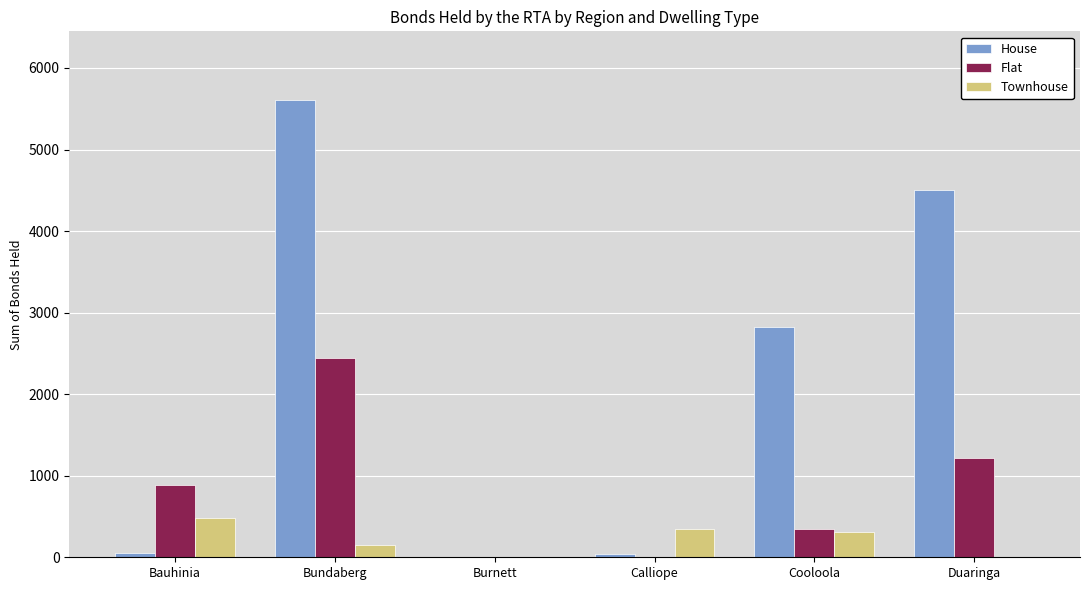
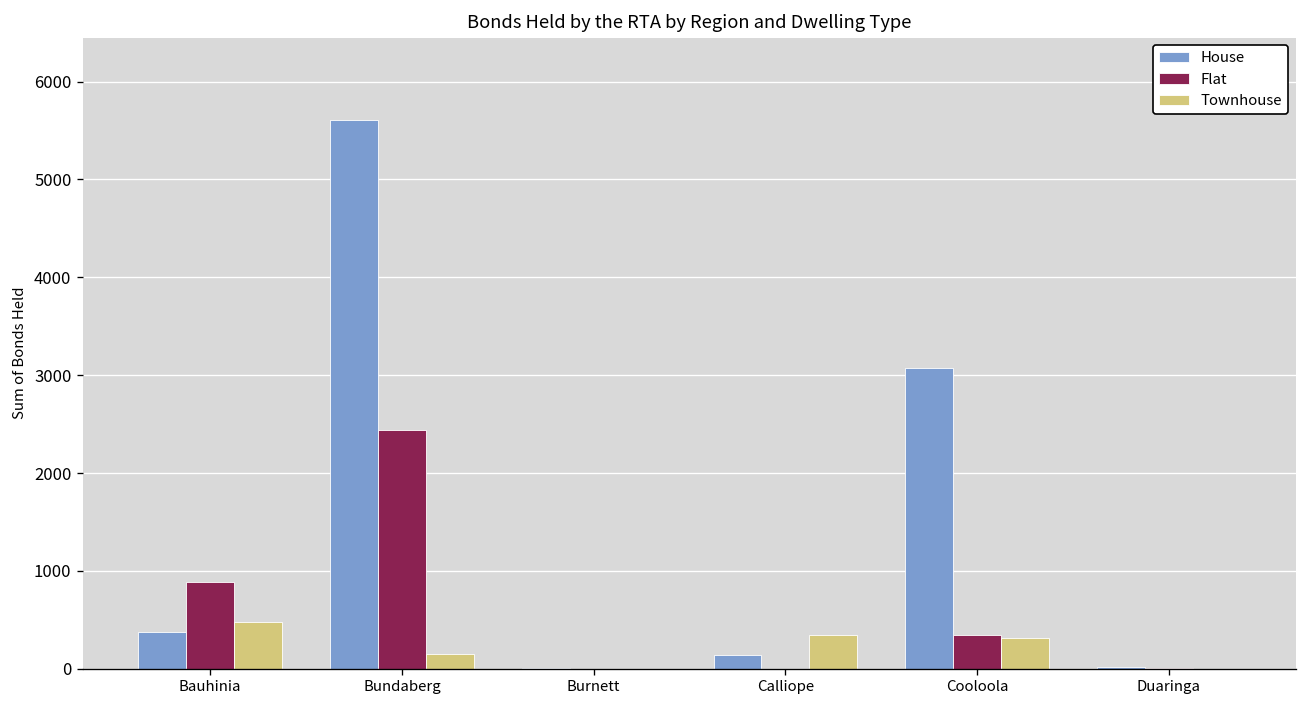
House, Bauhinia: 100 -> 400
House, Calliope: 0 -> 100
House, Cooloola: 2800 -> 3100
House, Duaringa: 4500 -> 0
Flat, Duaringa: 1200 -> 0
